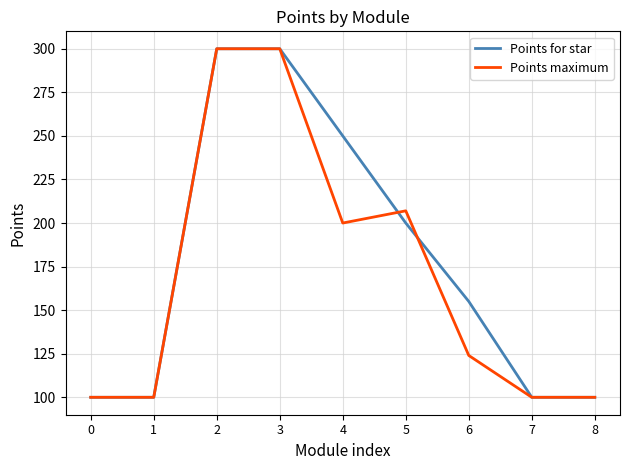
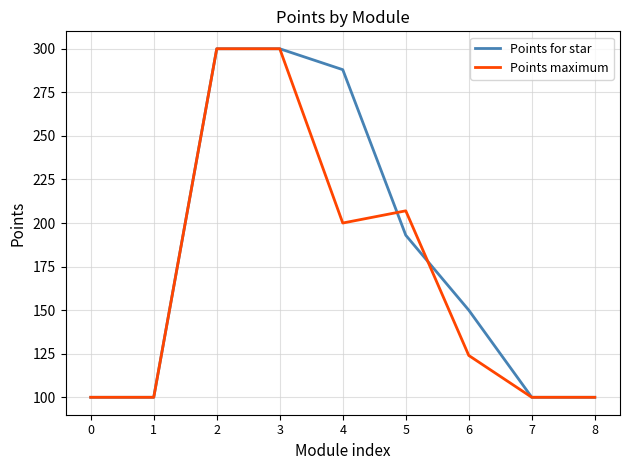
Points for star, 4: 250 -> 288
Points for star, 5: 200 -> 193
Points for star, 6: 155 -> 150
